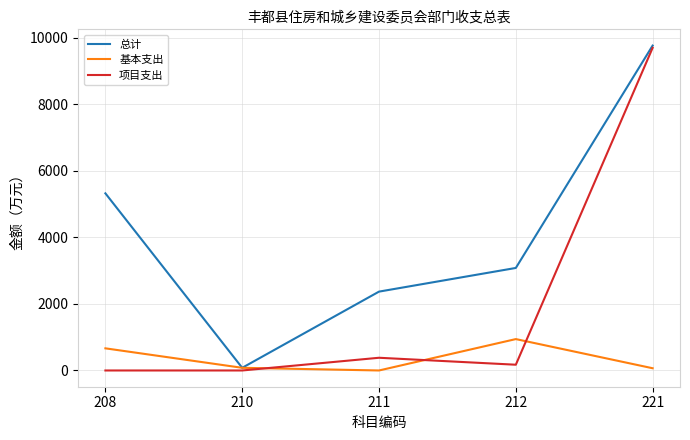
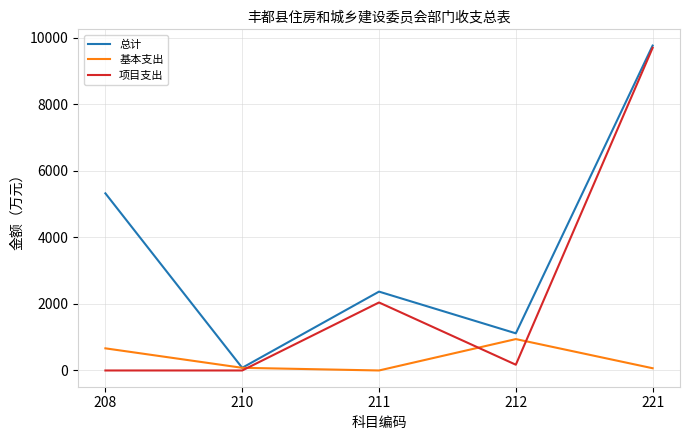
项目支出, 211: 400 -> 2000
总计, 212: 3100 -> 1100
